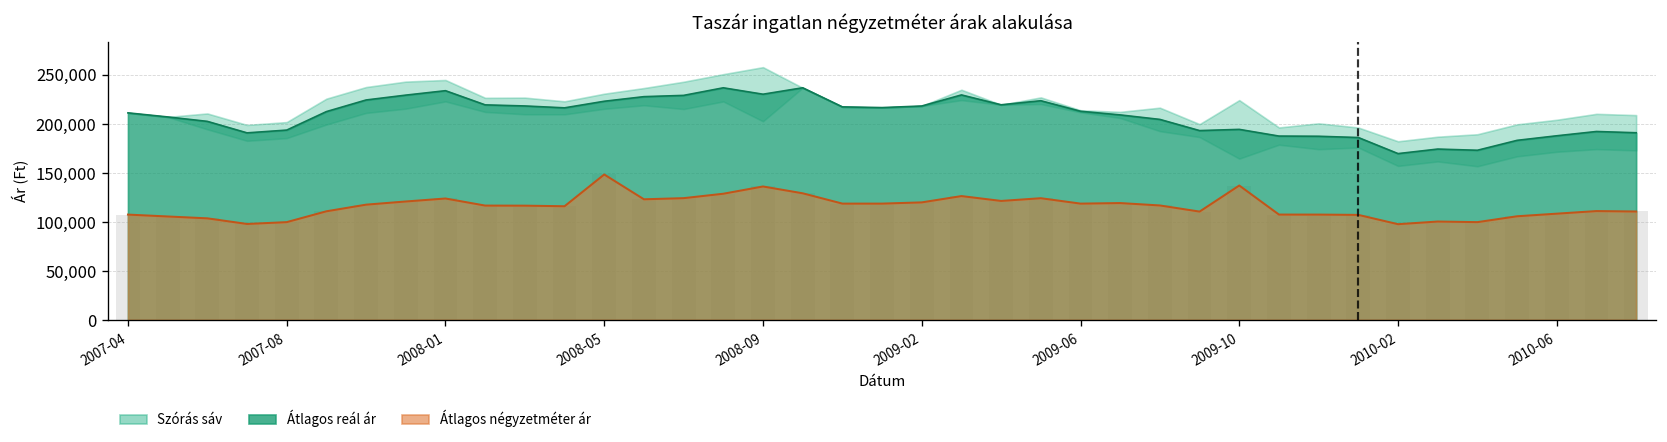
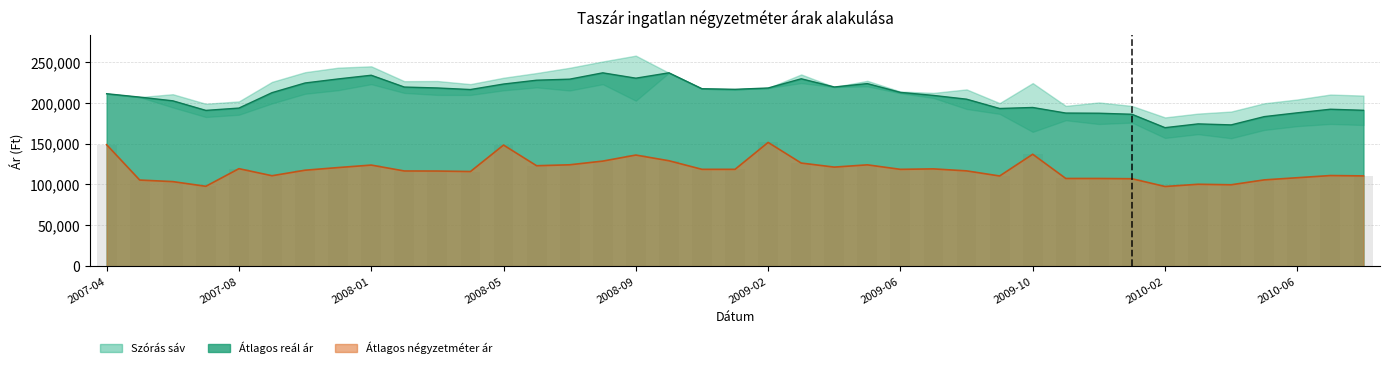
Átlagos négyzetméter ár, 2007-04: 110,000 -> 150,000
Átlagos négyzetméter ár, 2007-08: 100,000 -> 120,000
Átlagos négyzetméter ár, 2009-02: 120,000 -> 150,000
